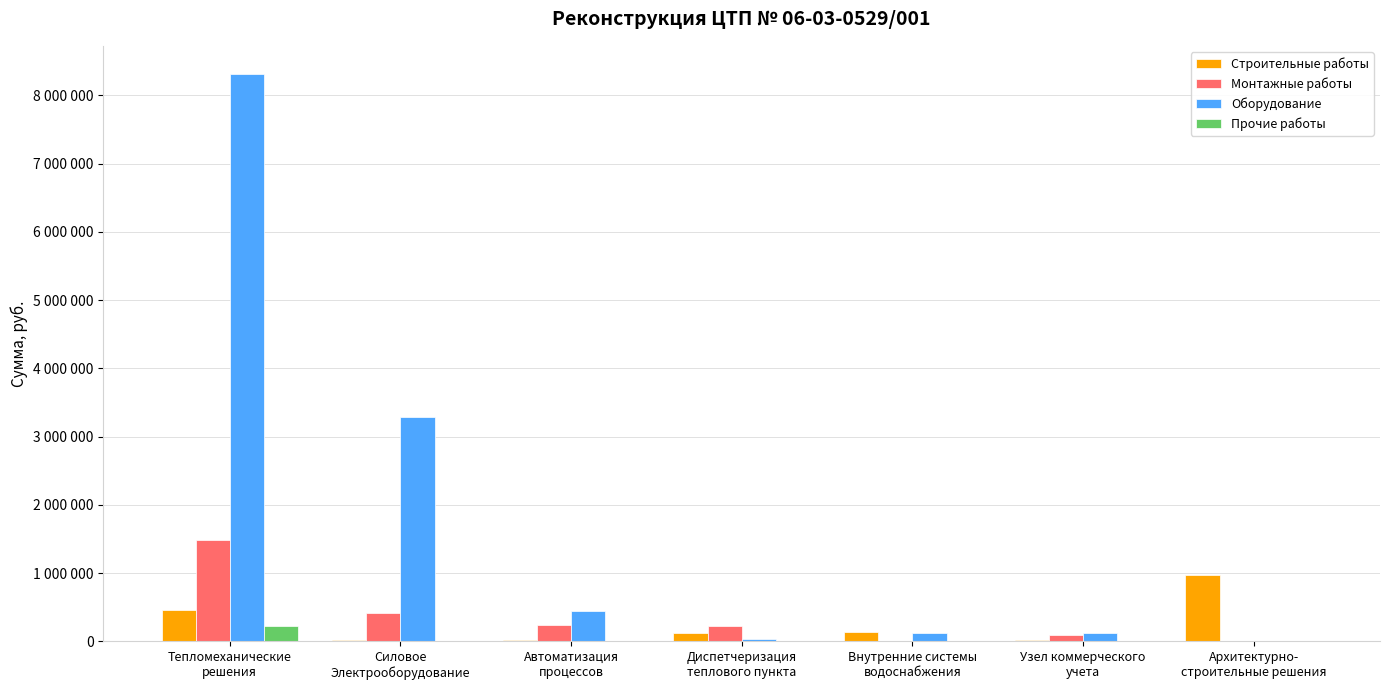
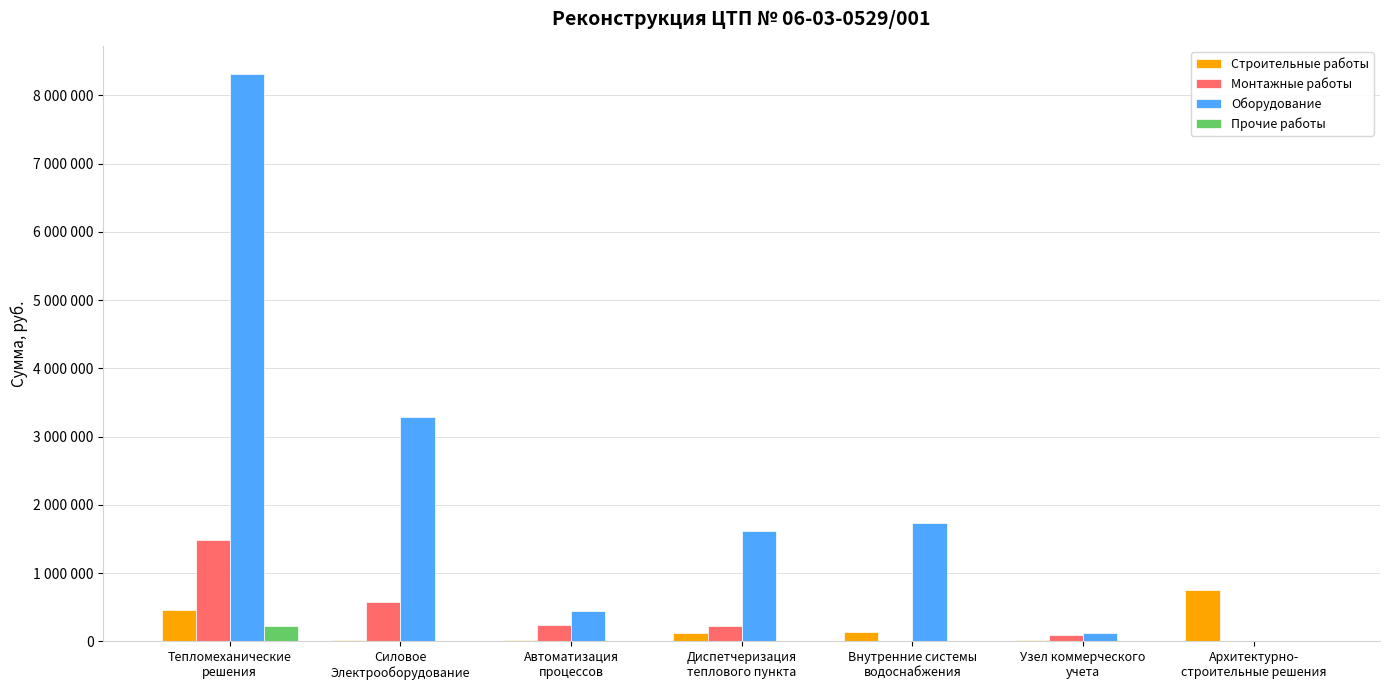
Монтажные работы, Силовое Электрооборудование: 400000 -> 600000
Оборудование, Диспетчеризация теплового пункта: 0 -> 1600000
Оборудование, Внутренние системы водоснабжения: 100000 -> 1700000
Строительные работы, Архитектурно- строительные решения: 1000000 -> 800000
